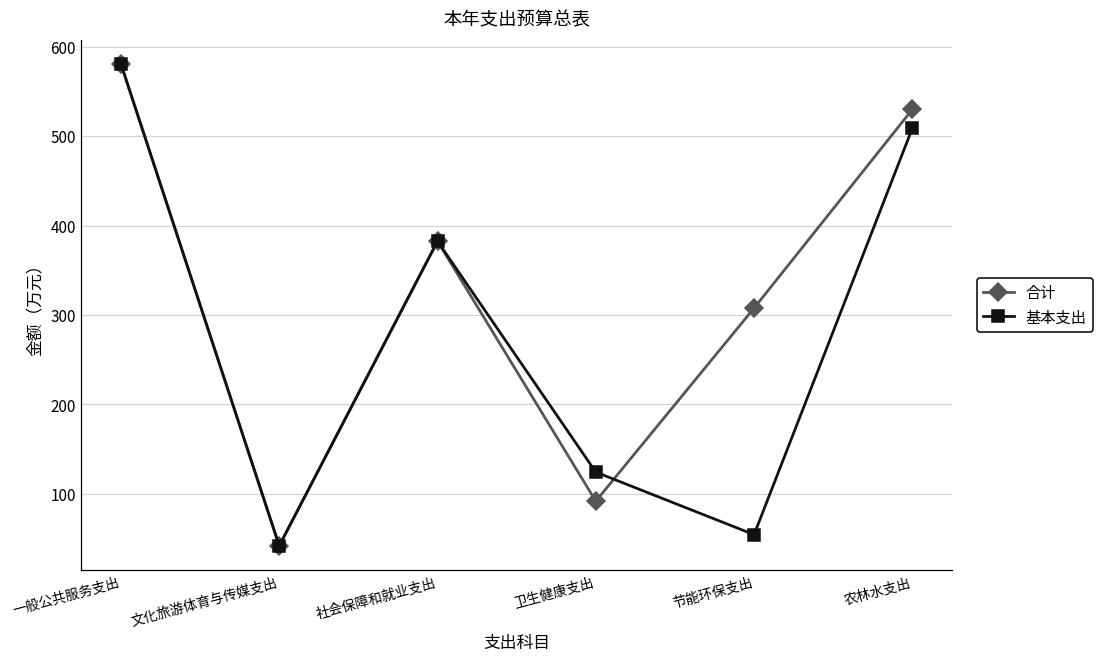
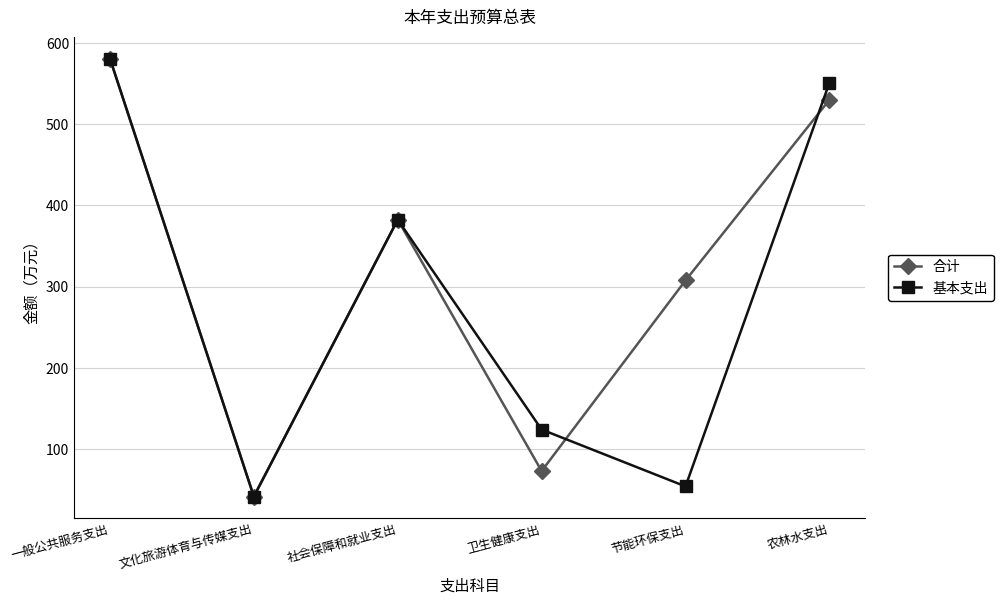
合计, 卫生健康支出: 90 -> 70
基本支出, 农林水支出: 510 -> 550
